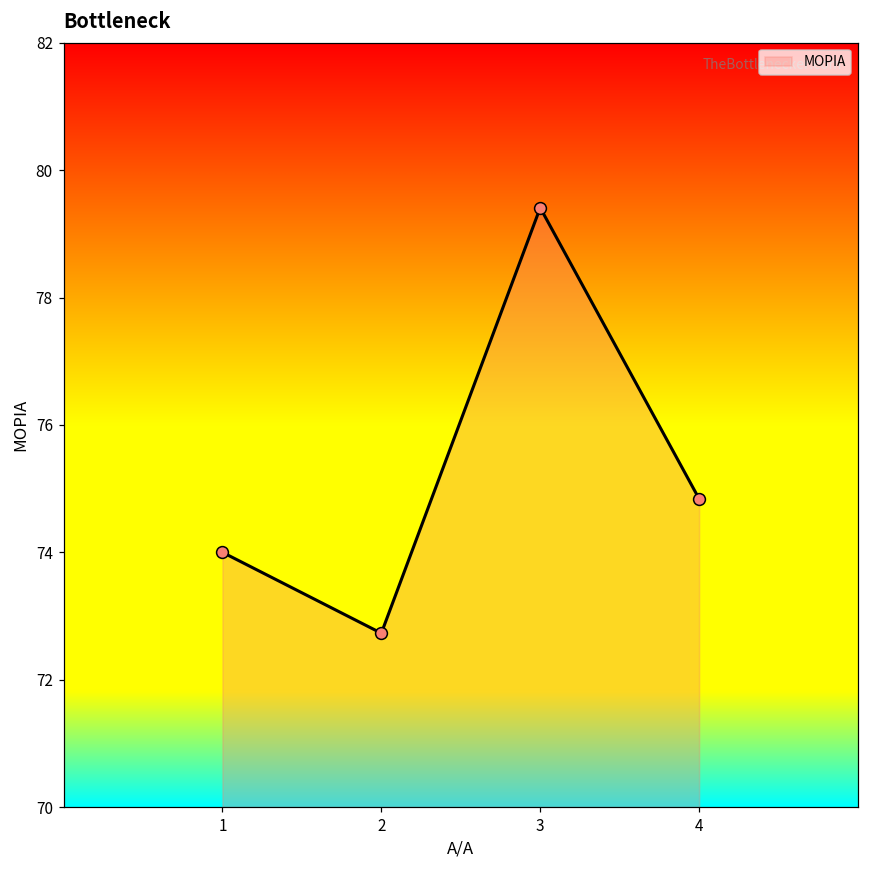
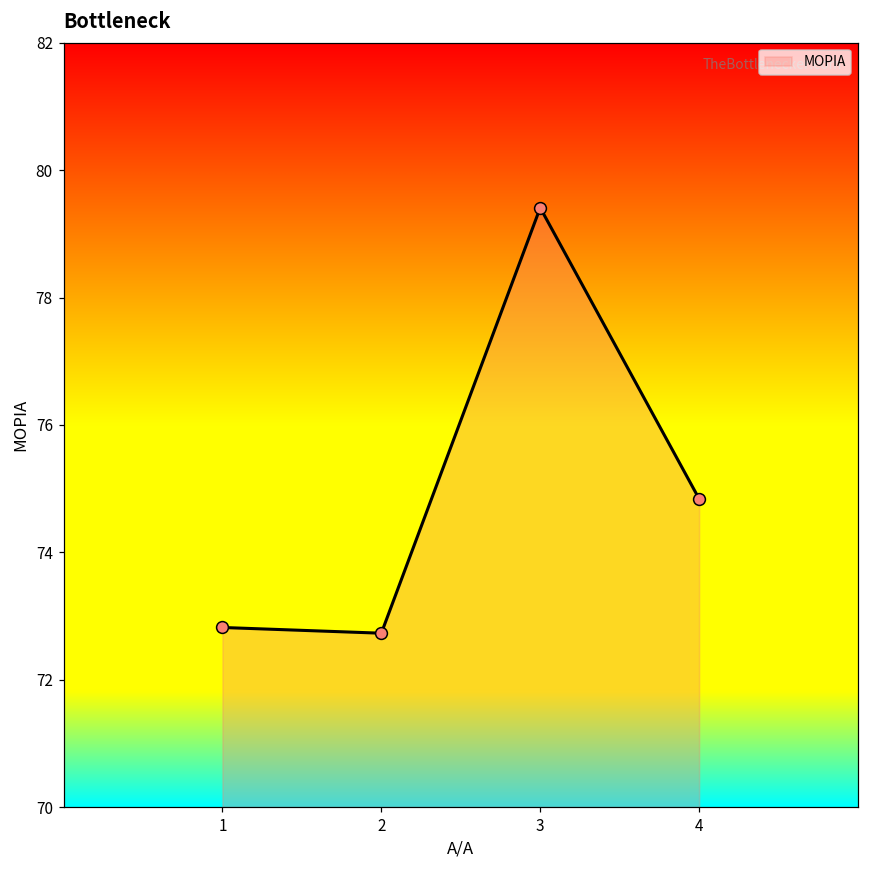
1: 74.0 -> 72.8
